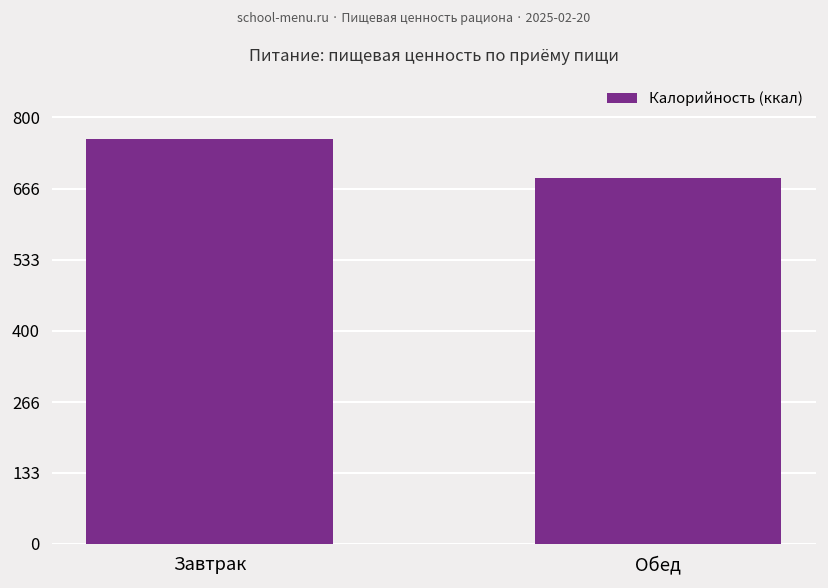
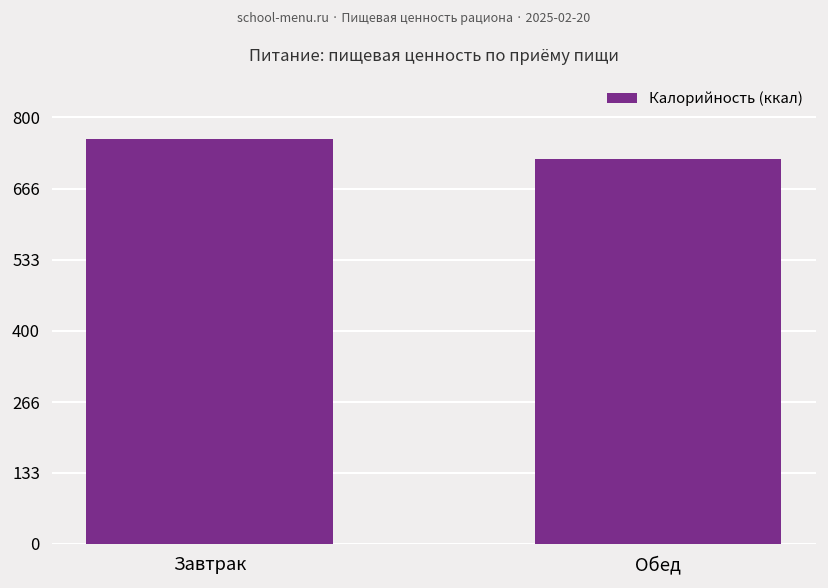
Обед: 690 -> 720
